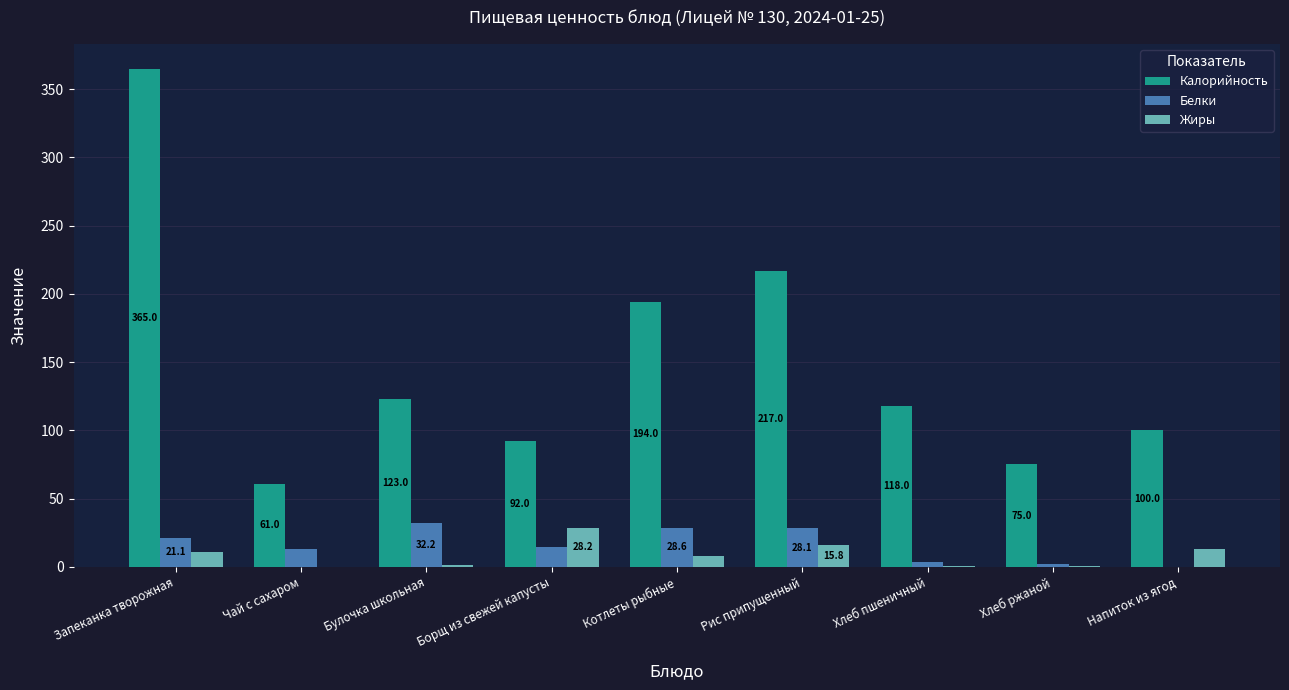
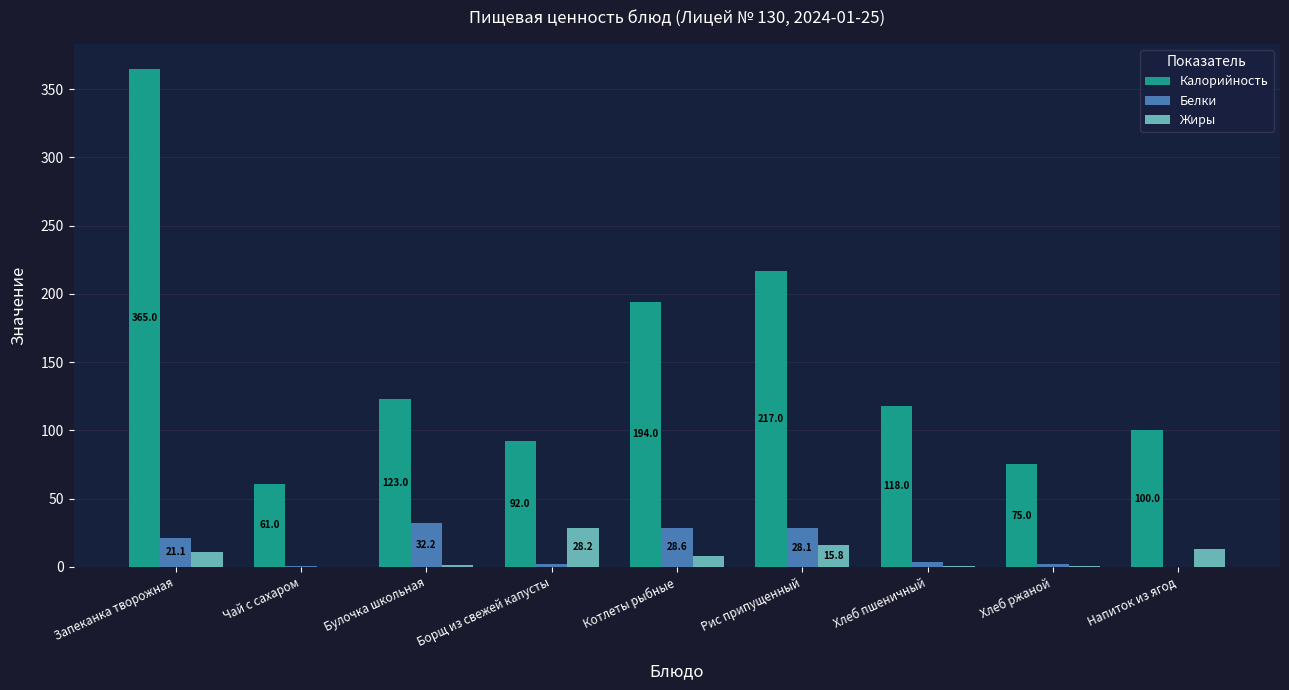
Белки, Чай с сахаром: 13 -> 0
Белки, Борщ из свежей капусты: 15 -> 2
